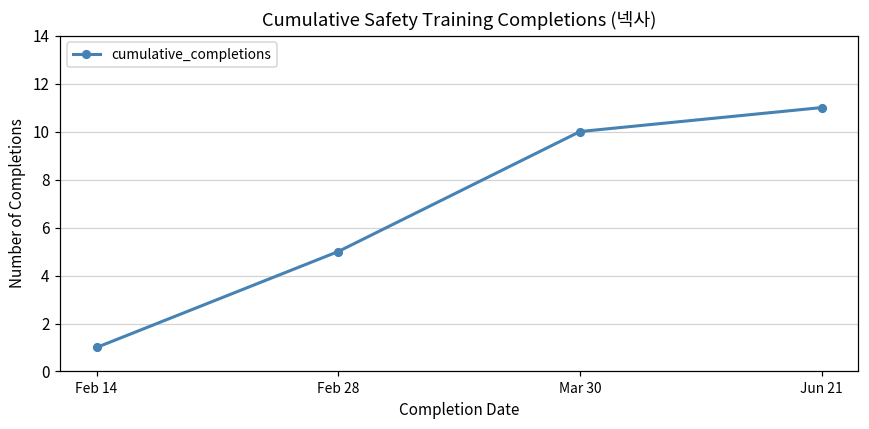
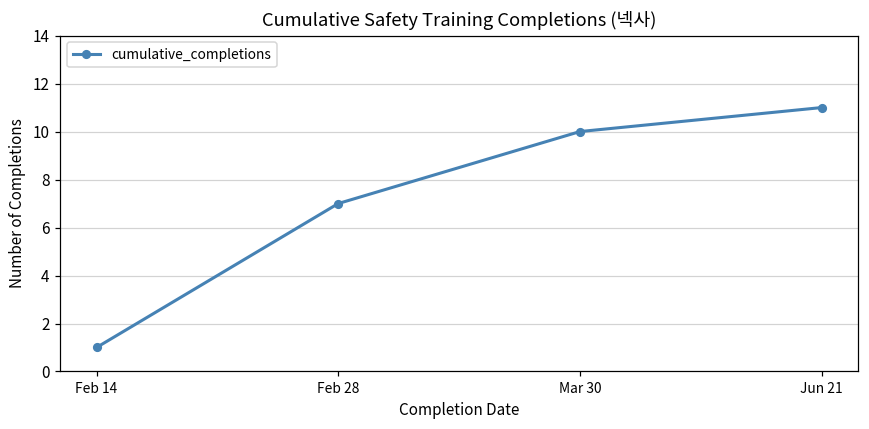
Feb 28: 5 -> 7
